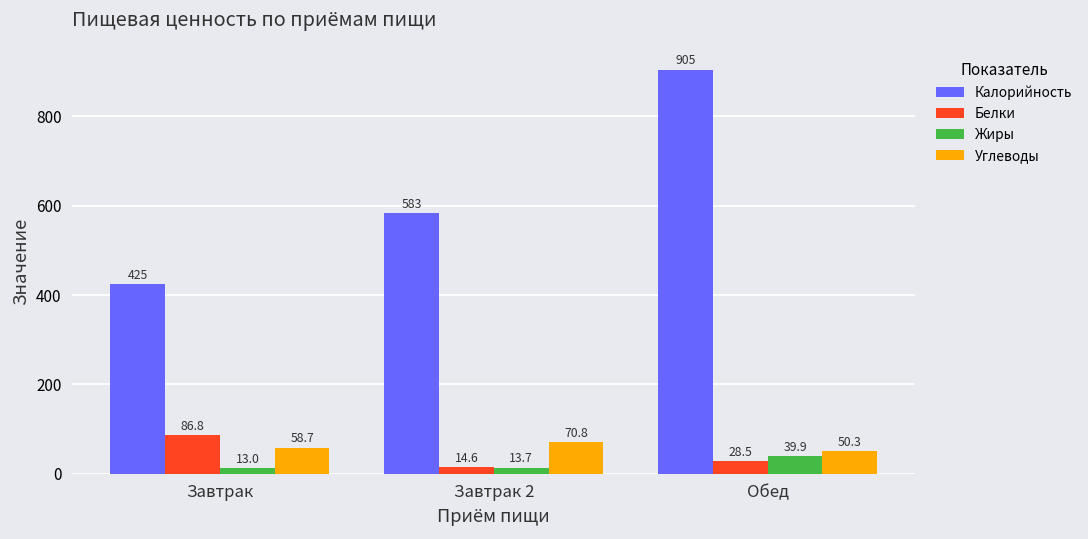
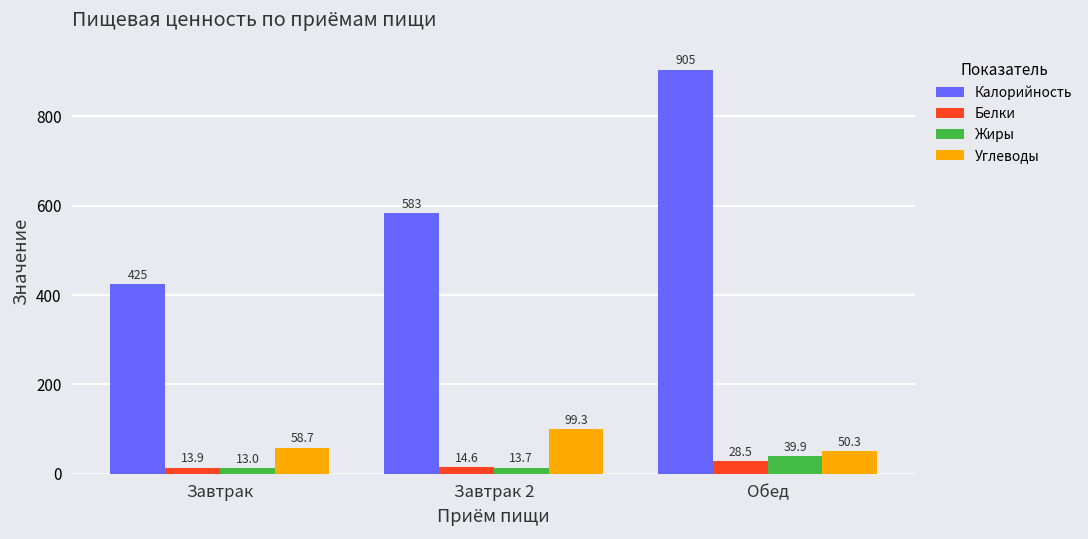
Белки, Завтрак: 86.8 -> 13.9
Углеводы, Завтрак 2: 70.8 -> 99.3
